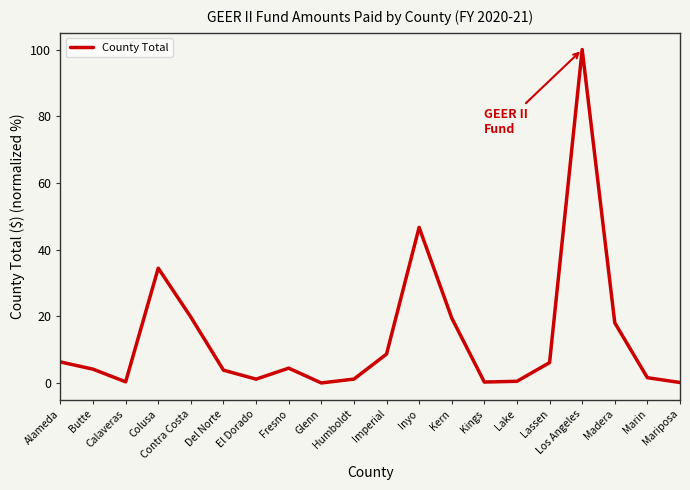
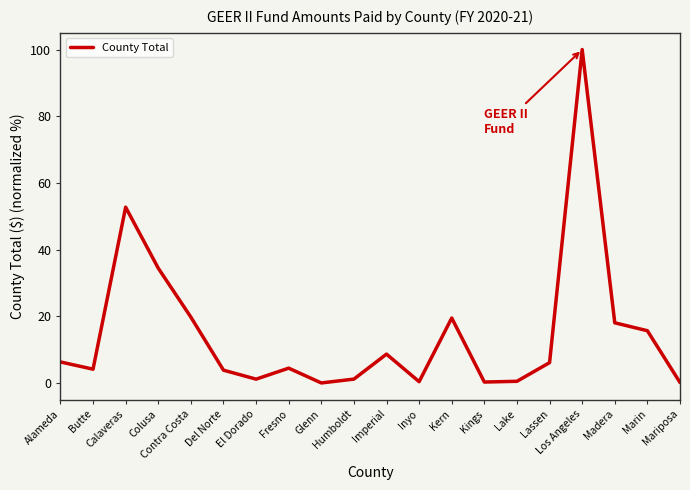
Calaveras: 0 -> 53
Inyo: 47 -> 0
Marin: 2 -> 16
